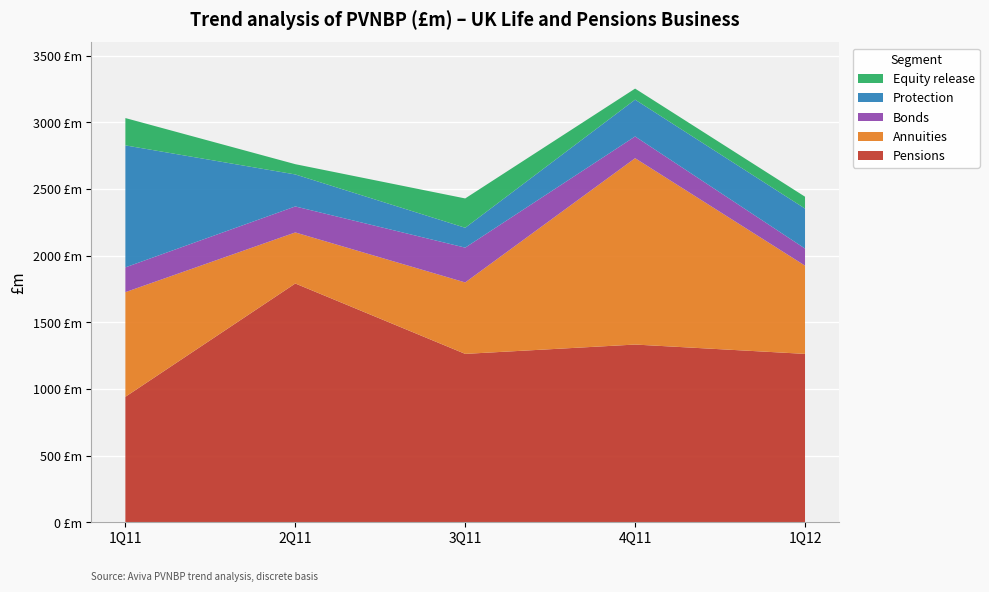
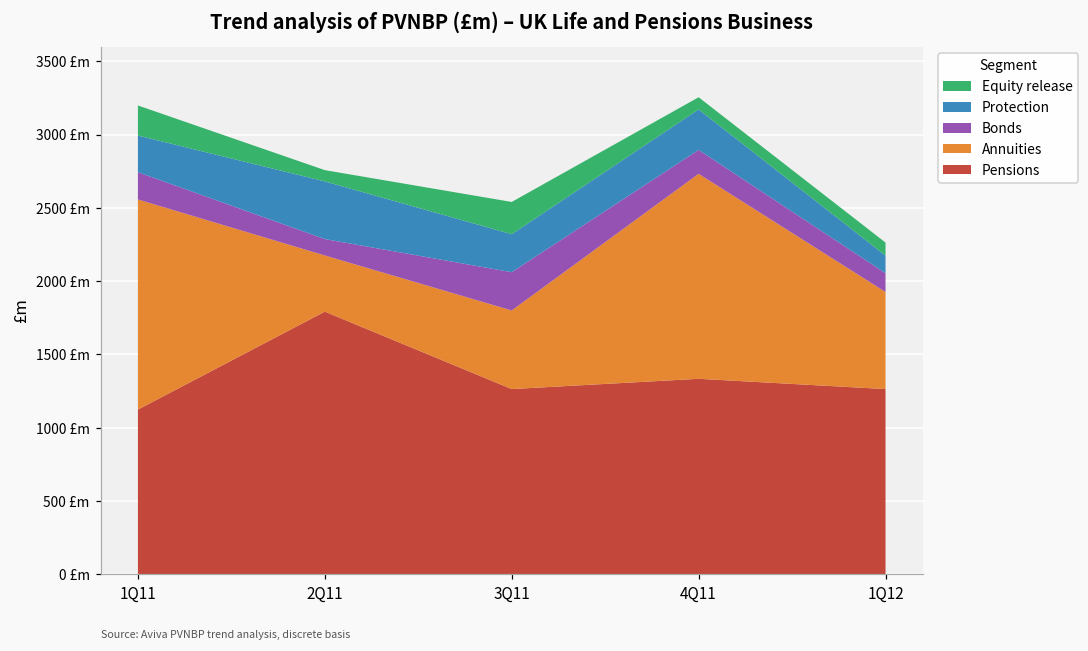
Pensions, 1Q11: 940 £m -> 1120 £m
Annuities, 1Q11: 790 £m -> 1430 £m
Protection, 1Q11: 920 £m -> 250 £m
Bonds, 2Q11: 200 £m -> 110 £m
Protection, 2Q11: 240 £m -> 390 £m
Protection, 3Q11: 150 £m -> 260 £m
Protection, 1Q12: 300 £m -> 120 £m
